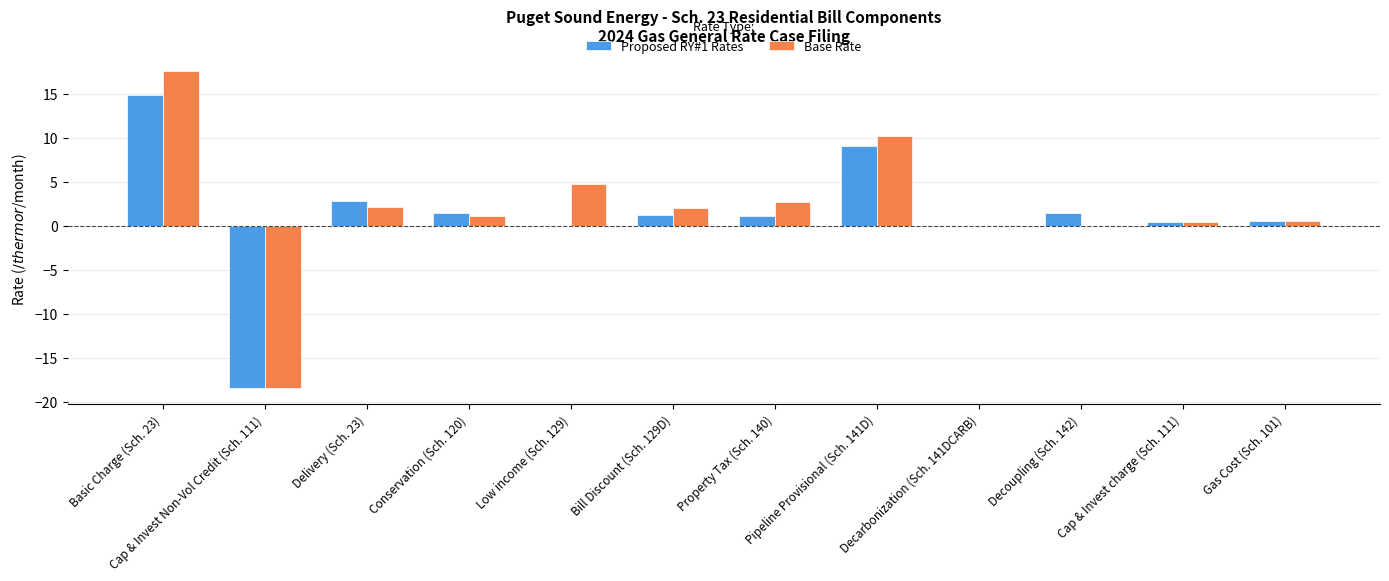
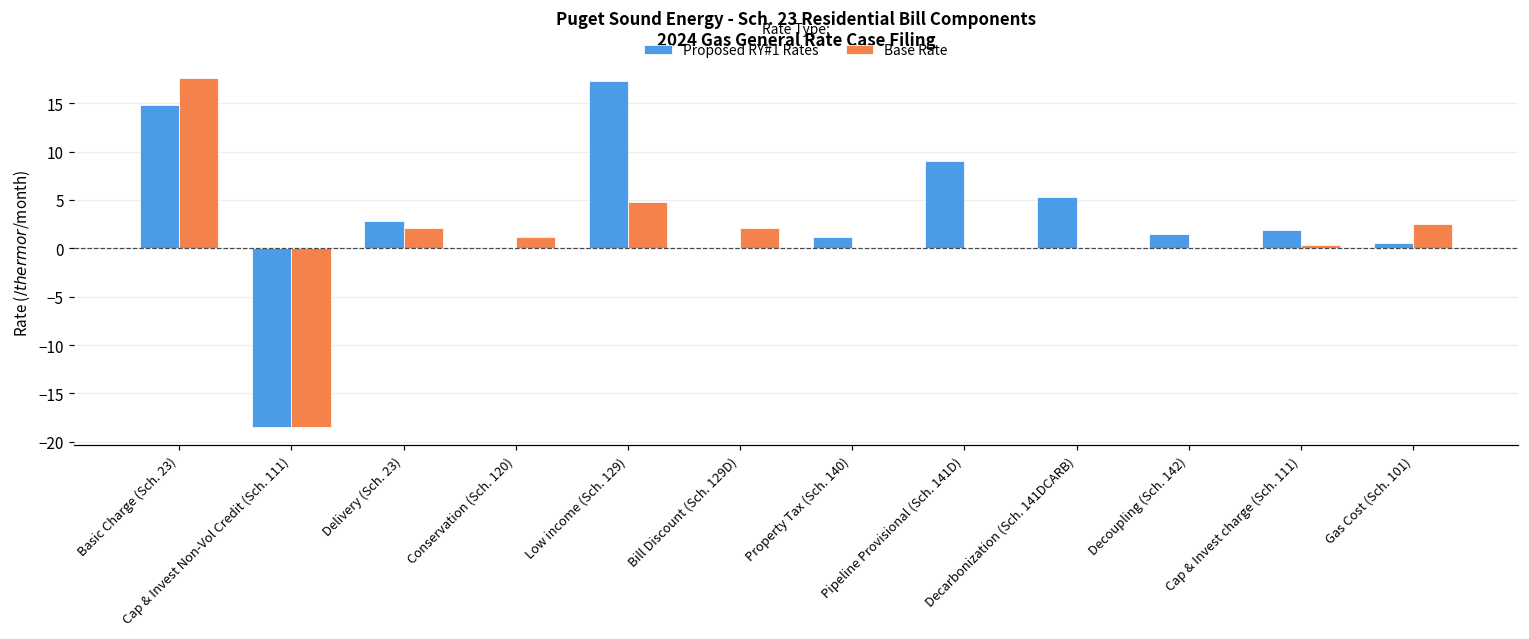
Proposed RY#1 Rates, Conservation (Sch. 120): 1 -> 0
Proposed RY#1 Rates, Low income (Sch. 129): 0 -> 17
Proposed RY#1 Rates, Bill Discount (Sch. 129D): 1 -> 0
Base Rate, Property Tax (Sch. 140): 3 -> 0
Base Rate, Pipeline Provisional (Sch. 141D): 10 -> 0
Proposed RY#1 Rates, Decarbonization (Sch. 141DCARB): 0 -> 5
Proposed RY#1 Rates, Cap & Invest charge (Sch. 111): 0 -> 2
Base Rate, Gas Cost (Sch. 101): 1 -> 3
